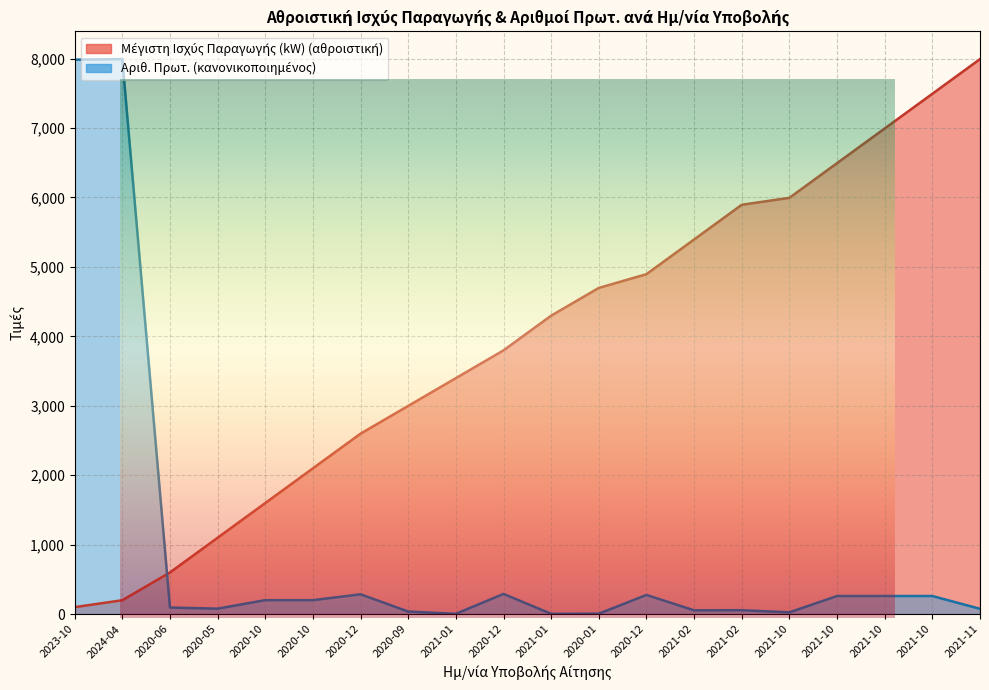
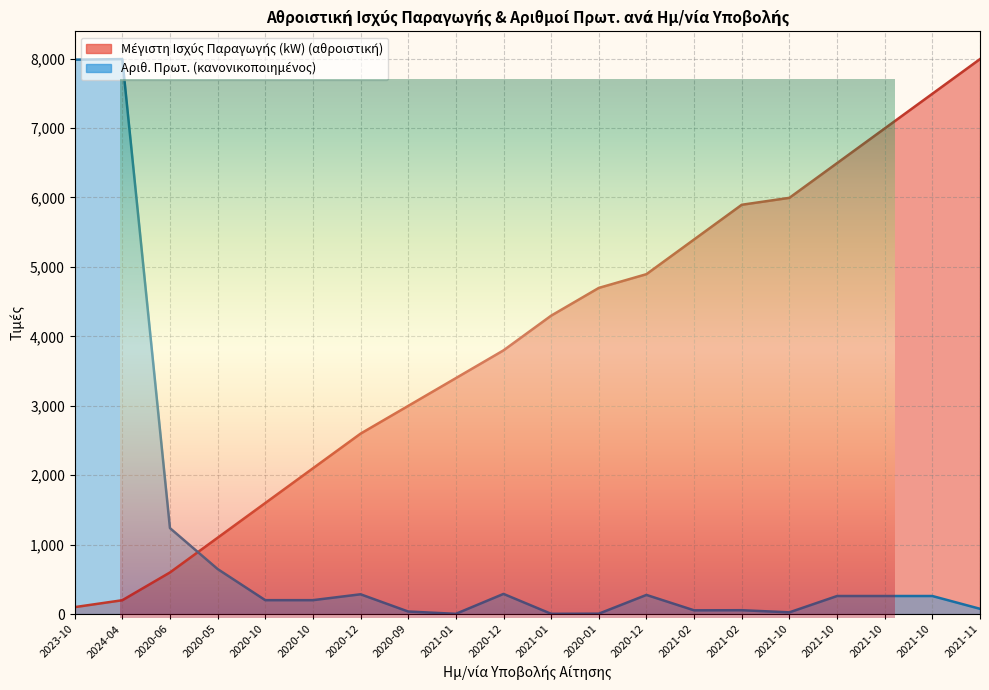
Αθροιστική Ισχύς Παραγωγής & Αριθμοί Πρωτ. ανά Ημ/νία Υποβολής, Αριθ. Πρωτ. (κανονικοποιημένος), 2020-06: 100 -> 1,200
Αθροιστική Ισχύς Παραγωγής & Αριθμοί Πρωτ. ανά Ημ/νία Υποβολής, Αριθ. Πρωτ. (κανονικοποιημένος), 2020-05: 100 -> 600
